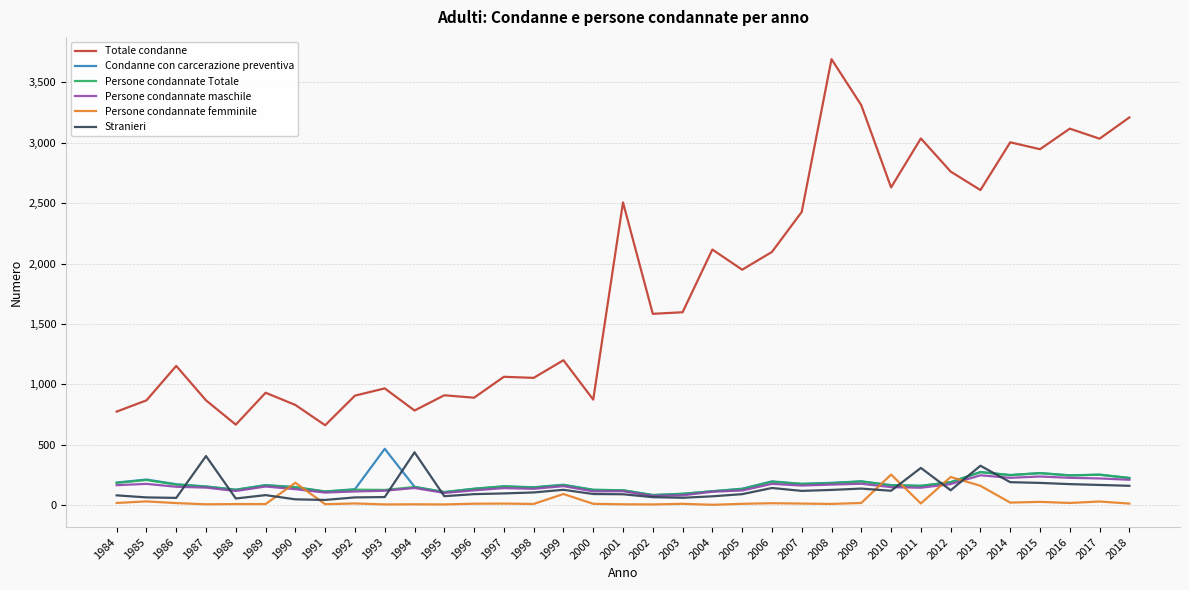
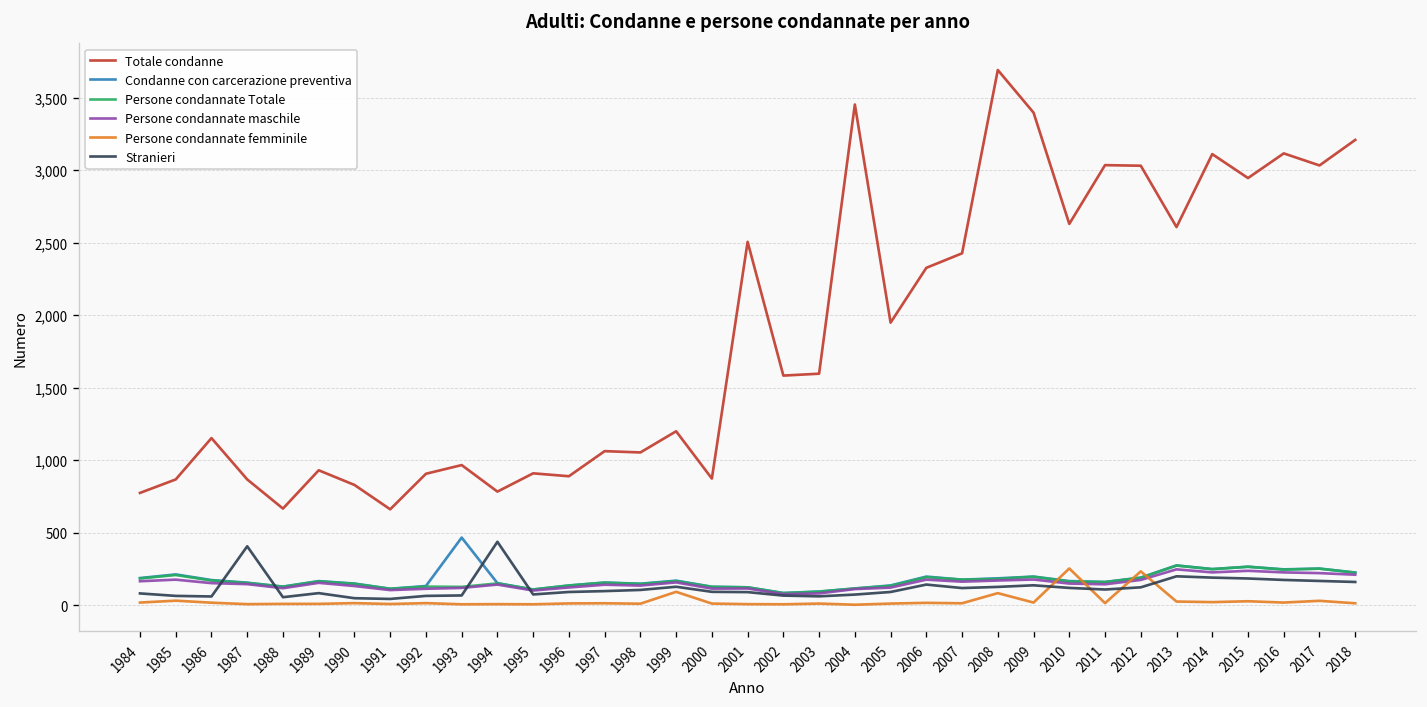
Persone condannate femminile, 1990: 190 -> 20
Totale condanne, 2004: 2,120 -> 3,450
Totale condanne, 2006: 2,100 -> 2,330
Persone condannate femminile, 2008: 10 -> 80
Totale condanne, 2009: 3,310 -> 3,400
Stranieri, 2011: 310 -> 110
Totale condanne, 2012: 2,760 -> 3,030
Persone condannate femminile, 2013: 160 -> 30
Stranieri, 2013: 330 -> 200
Totale condanne, 2014: 3,000 -> 3,110
